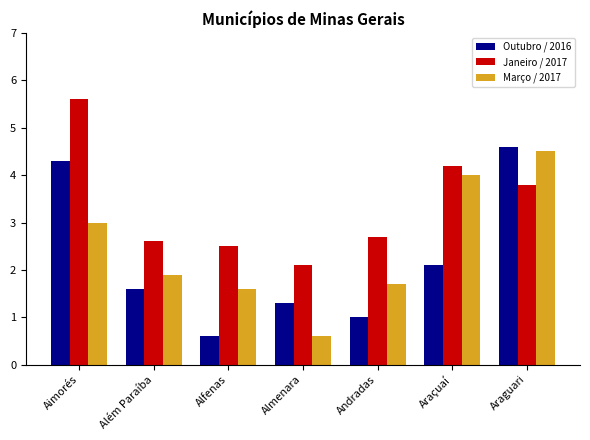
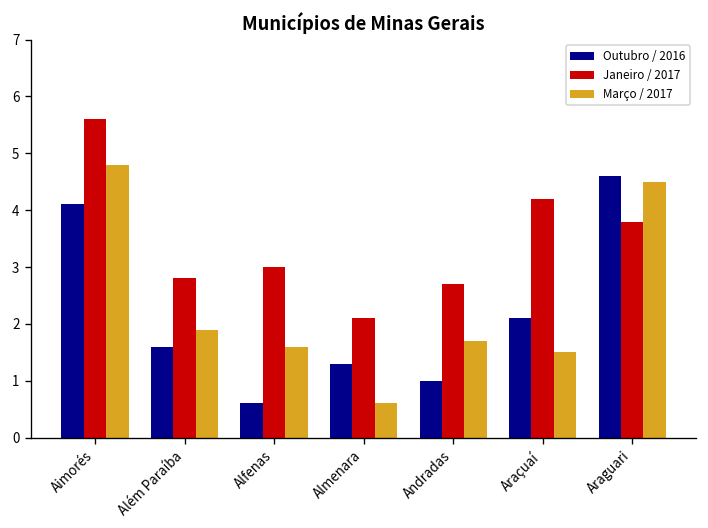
Outubro / 2016, Aimorés: 4.3 -> 4.1
Março / 2017, Aimorés: 3.0 -> 4.8
Janeiro / 2017, Além Paraíba: 2.6 -> 2.8
Janeiro / 2017, Alfenas: 2.5 -> 3.0
Março / 2017, Araçuaí: 4.0 -> 1.5
